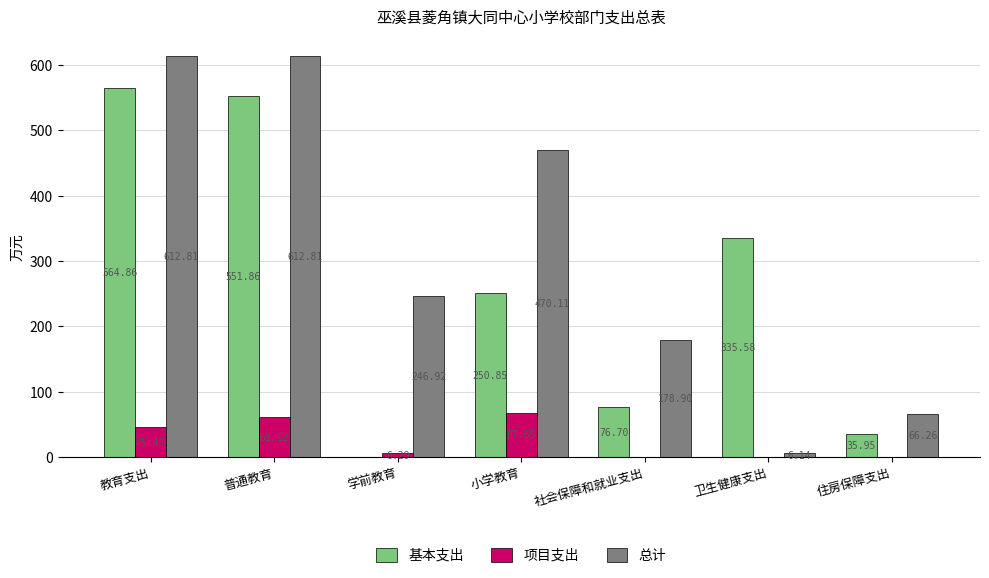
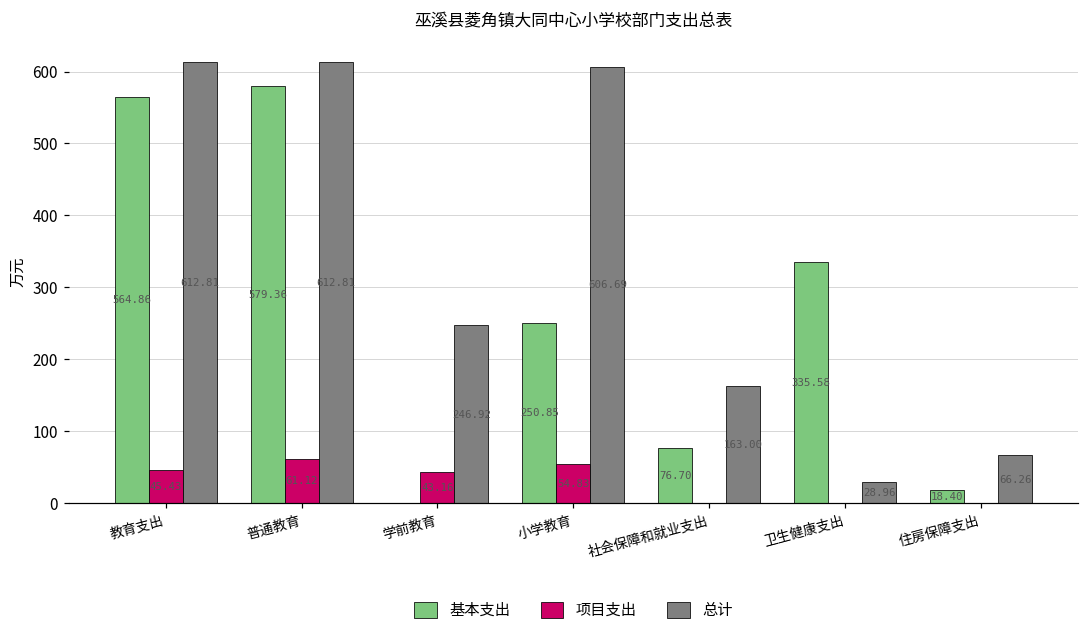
基本支出, 普通教育: 551.86 -> 579.36
项目支出, 学前教育: 6.29 -> 43.16
项目支出, 小学教育: 67.85 -> 54.83
总计, 小学教育: 470 -> 610
总计, 社会保障和就业支出: 180 -> 160
总计, 卫生健康支出: 10 -> 30
基本支出, 住房保障支出: 35.95 -> 18.40
